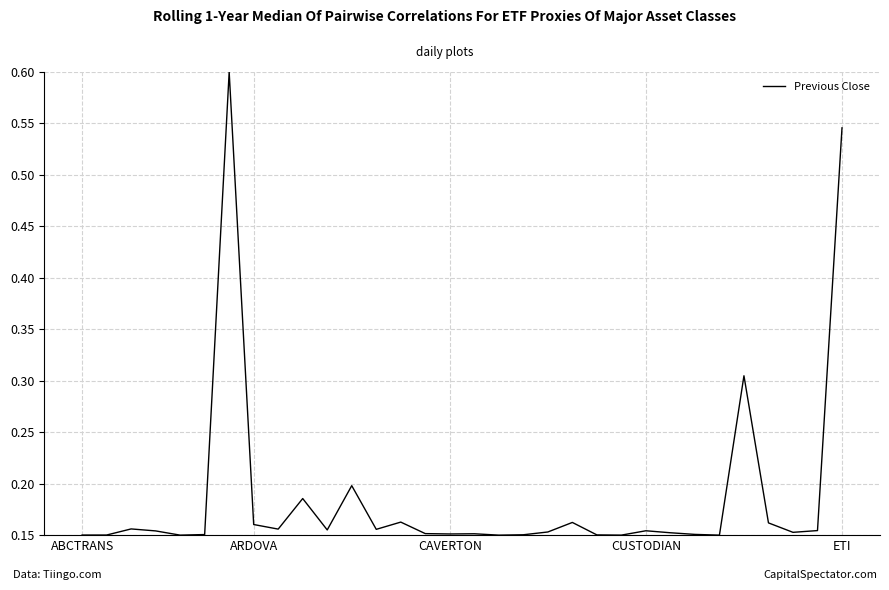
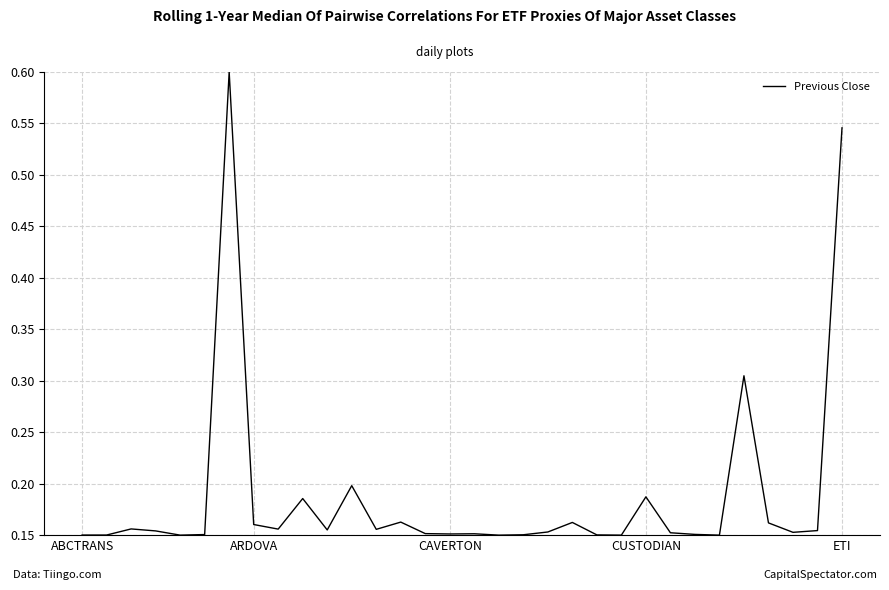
CUSTODIAN: 0.154 -> 0.187
